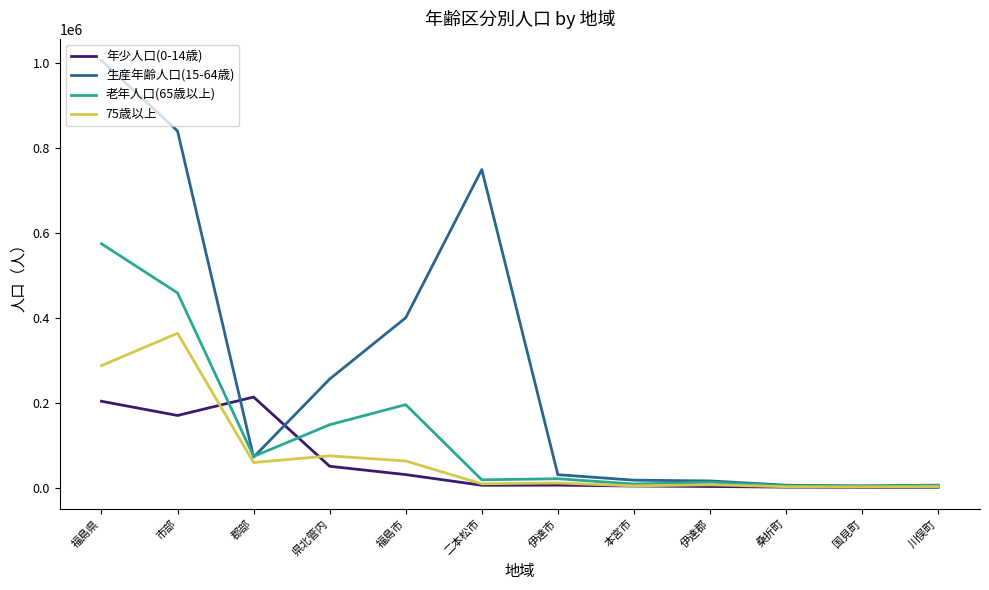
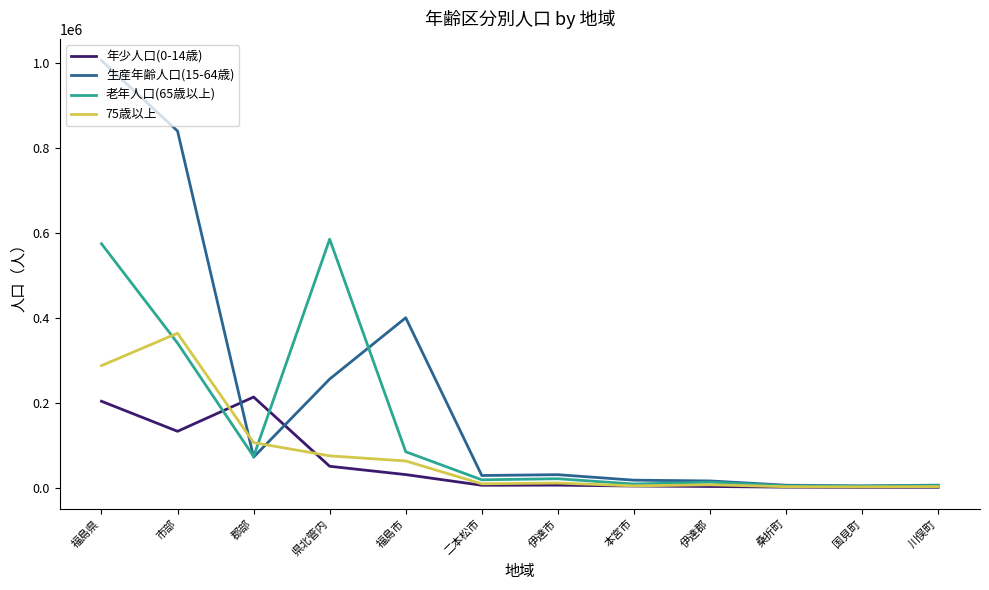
年少人口(0-14歳), 市部: 170000 -> 130000
老年人口(65歳以上), 市部: 460000 -> 340000
75歳以上, 郡部: 60000 -> 110000
老年人口(65歳以上), 県北管内: 150000 -> 590000
老年人口(65歳以上), 福島市: 200000 -> 80000
生産年齢人口(15-64歳), 二本松市: 750000 -> 30000
